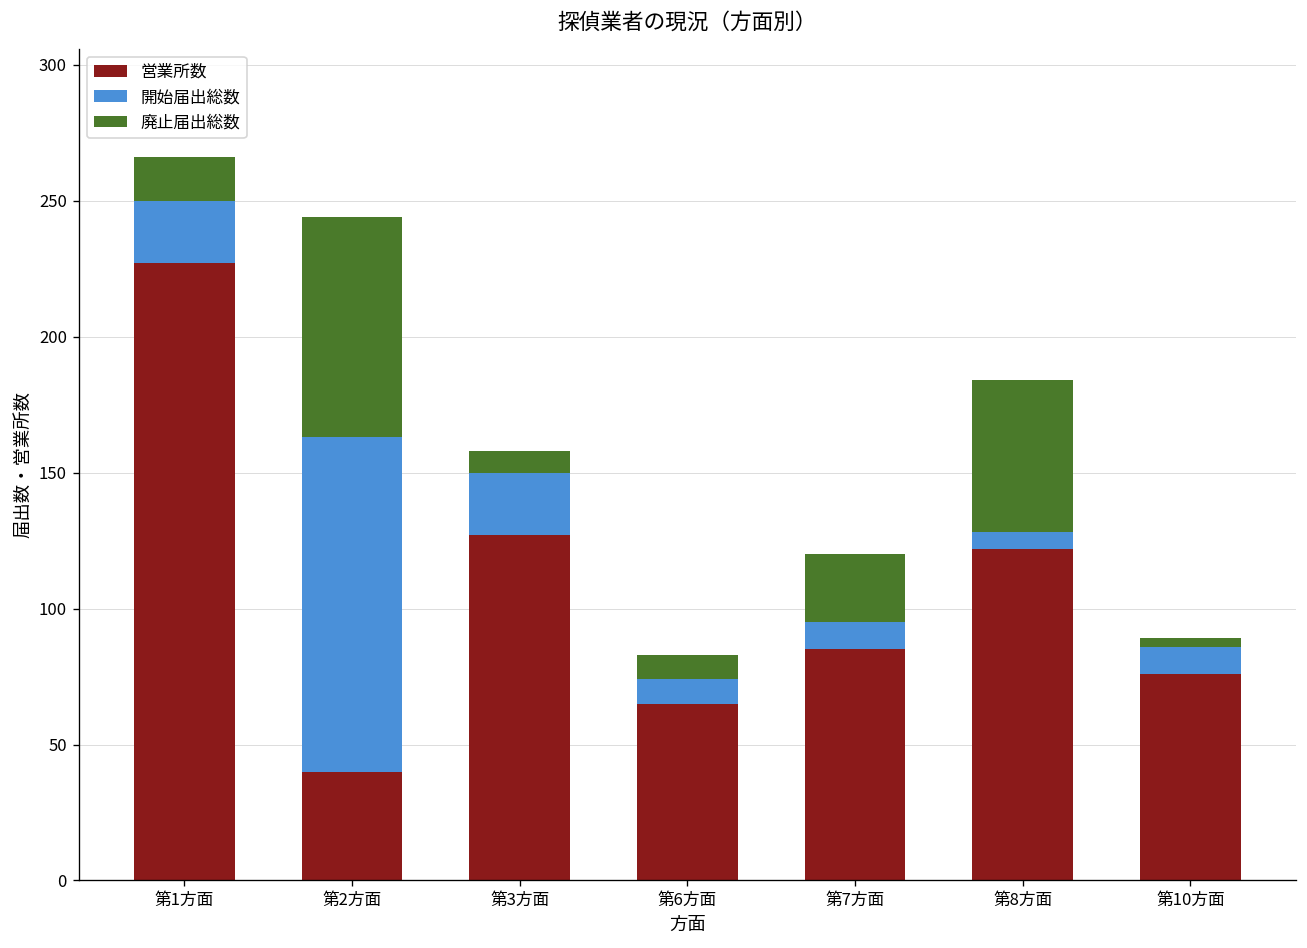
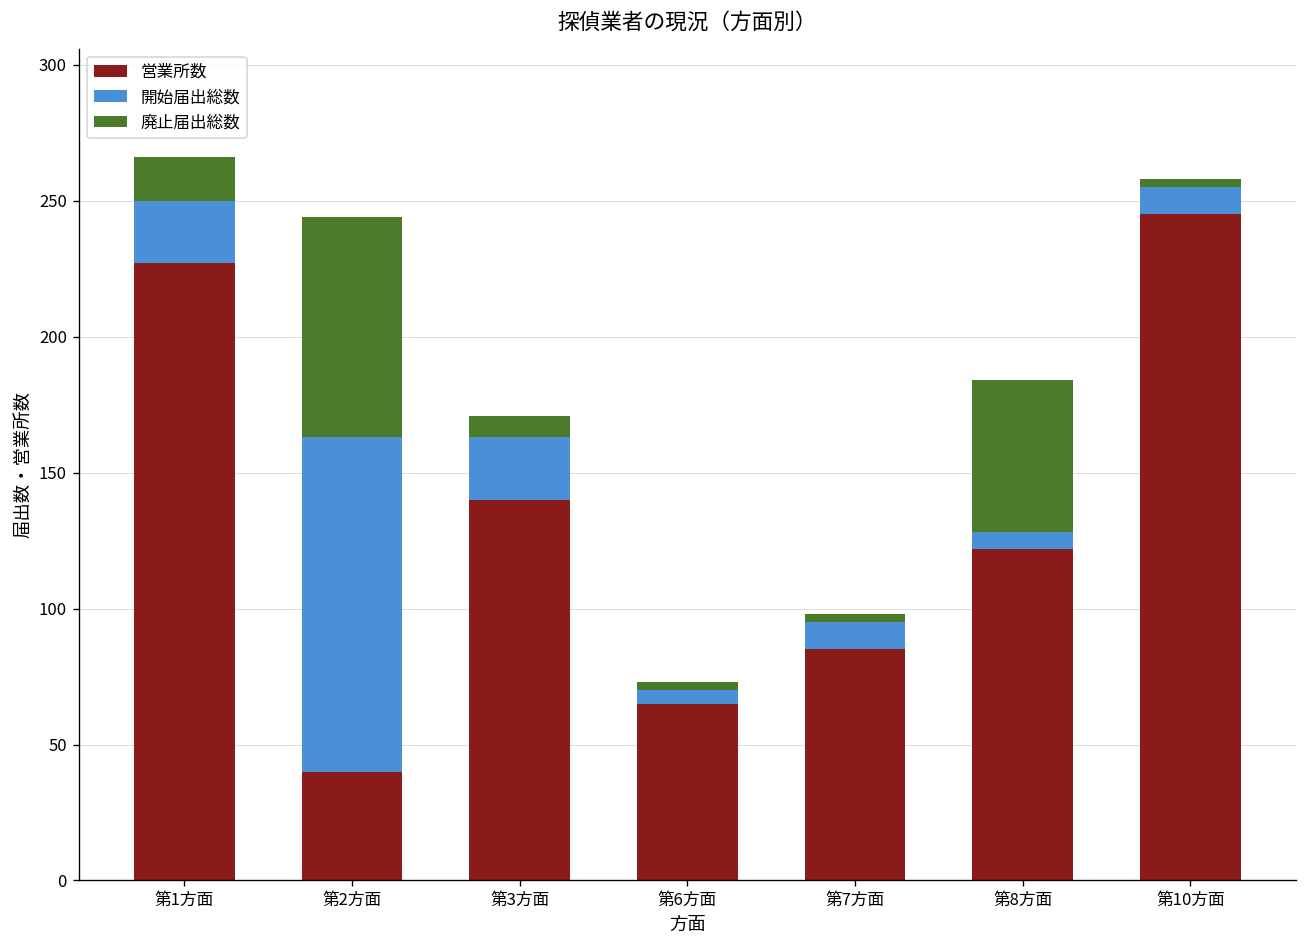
営業所数, 第3方面: 127 -> 140
開始届出総数, 第6方面: 9 -> 5
廃止届出総数, 第6方面: 9 -> 3
廃止届出総数, 第7方面: 25 -> 3
営業所数, 第10方面: 76 -> 245
